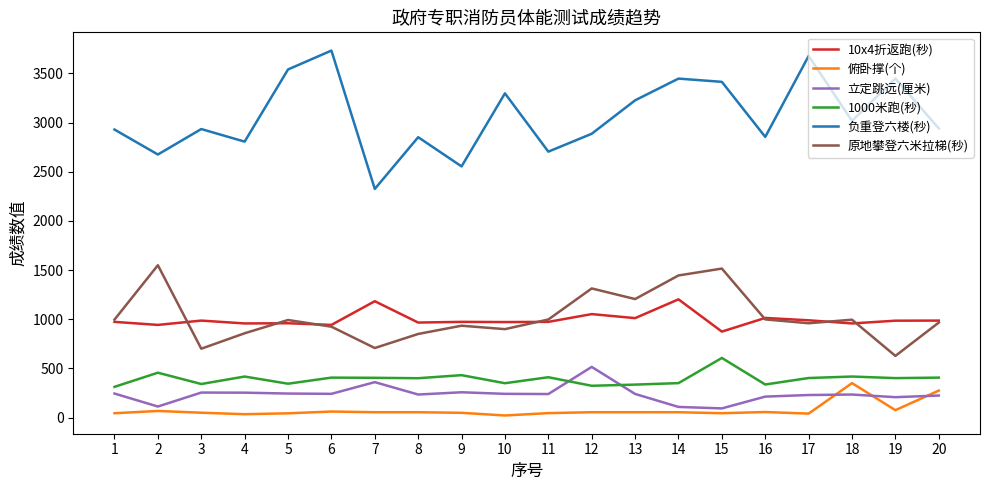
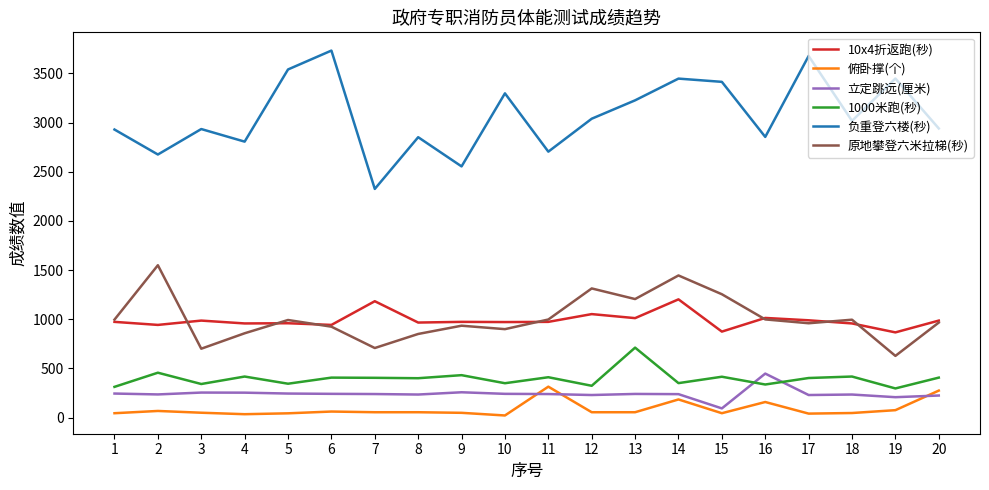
立定跳远(厘米), 2: 100 -> 200
立定跳远(厘米), 7: 400 -> 200
俯卧撑(个), 11: 0 -> 300
立定跳远(厘米), 12: 500 -> 200
负重登六楼(秒), 12: 2900 -> 3000
1000米跑(秒), 13: 300 -> 700
俯卧撑(个), 14: 100 -> 200
立定跳远(厘米), 14: 100 -> 200
1000米跑(秒), 15: 600 -> 400
原地攀登六米拉梯(秒), 15: 1500 -> 1300
俯卧撑(个), 16: 100 -> 200
立定跳远(厘米), 16: 200 -> 400
俯卧撑(个), 18: 400 -> 0
10x4折返跑(秒), 19: 1000 -> 900
1000米跑(秒), 19: 400 -> 300
